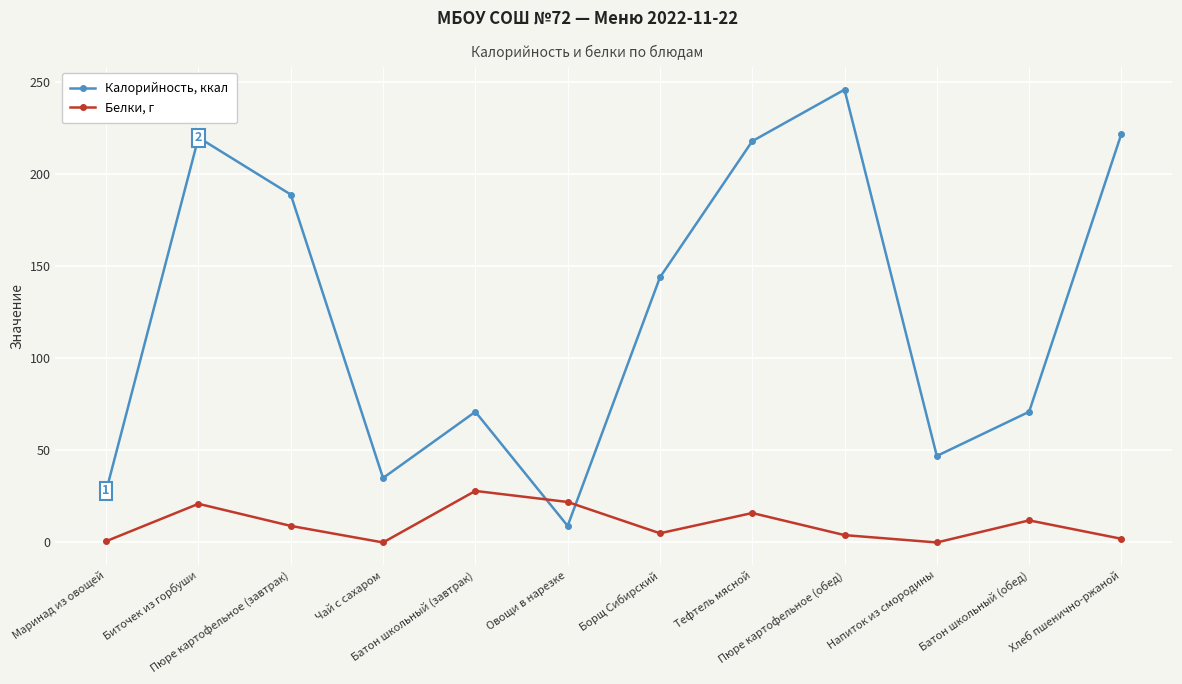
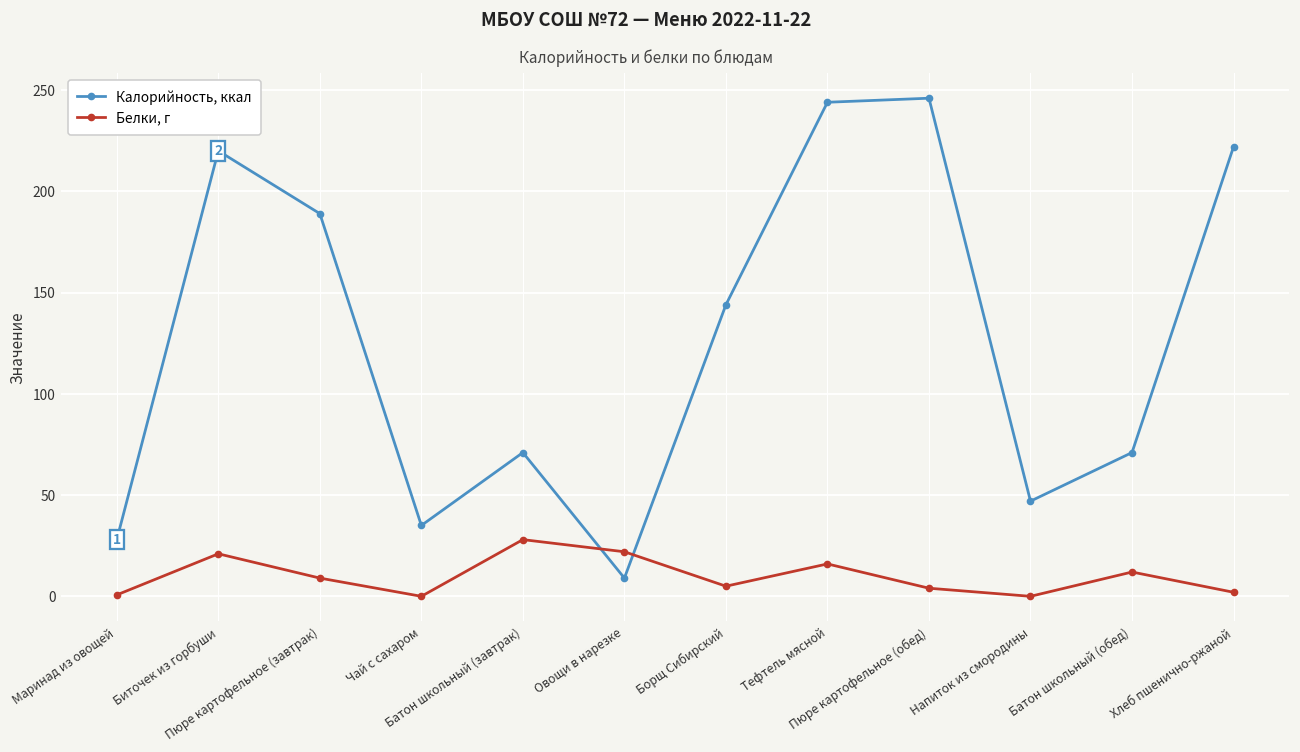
Калорийность, ккал, Тефтель мясной: 218 -> 244
